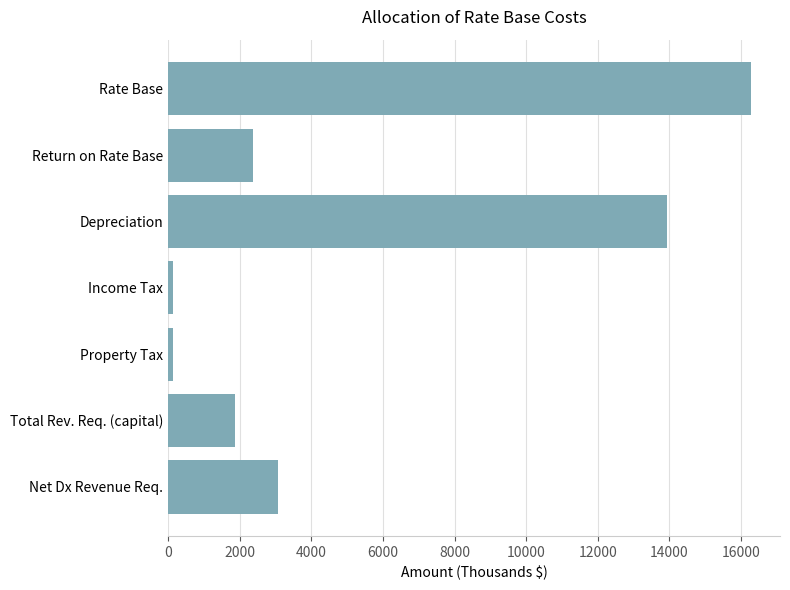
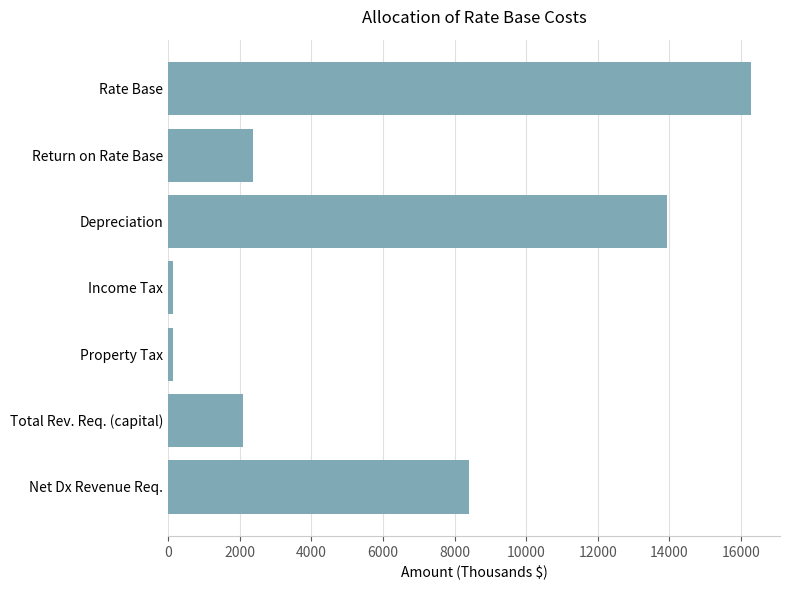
Total Rev. Req. (capital): 1900 -> 2100
Net Dx Revenue Req.: 3100 -> 8400
